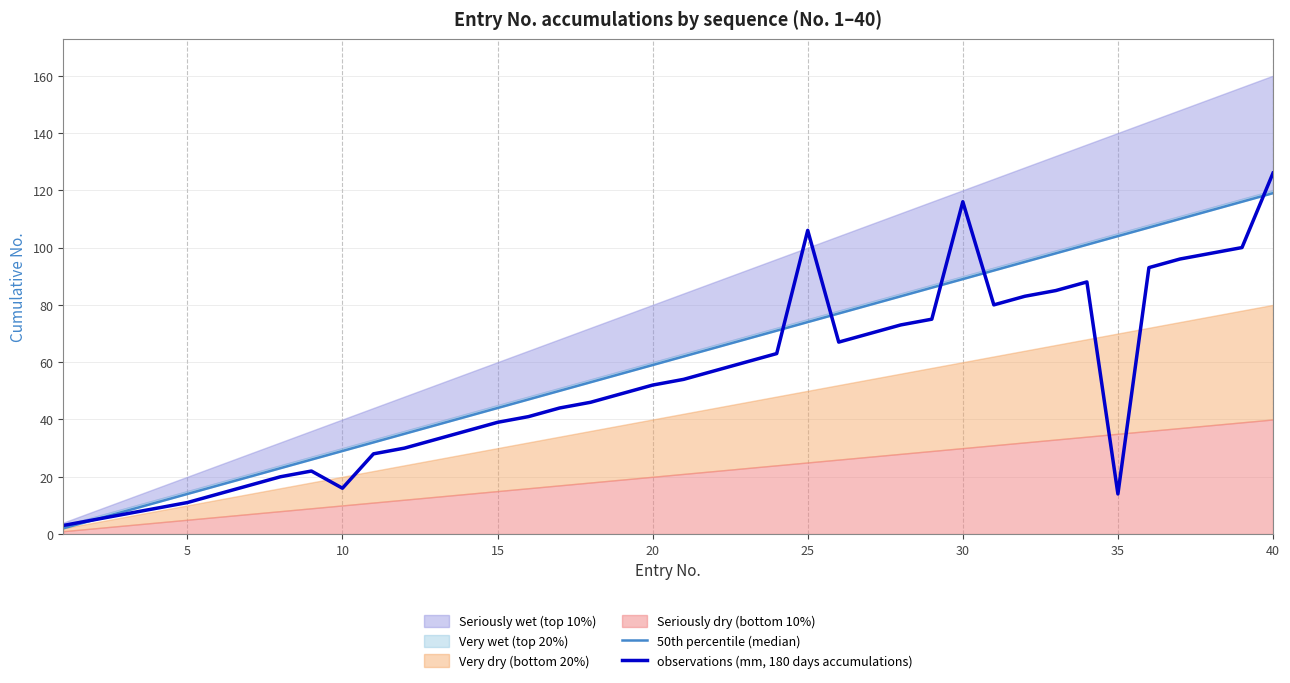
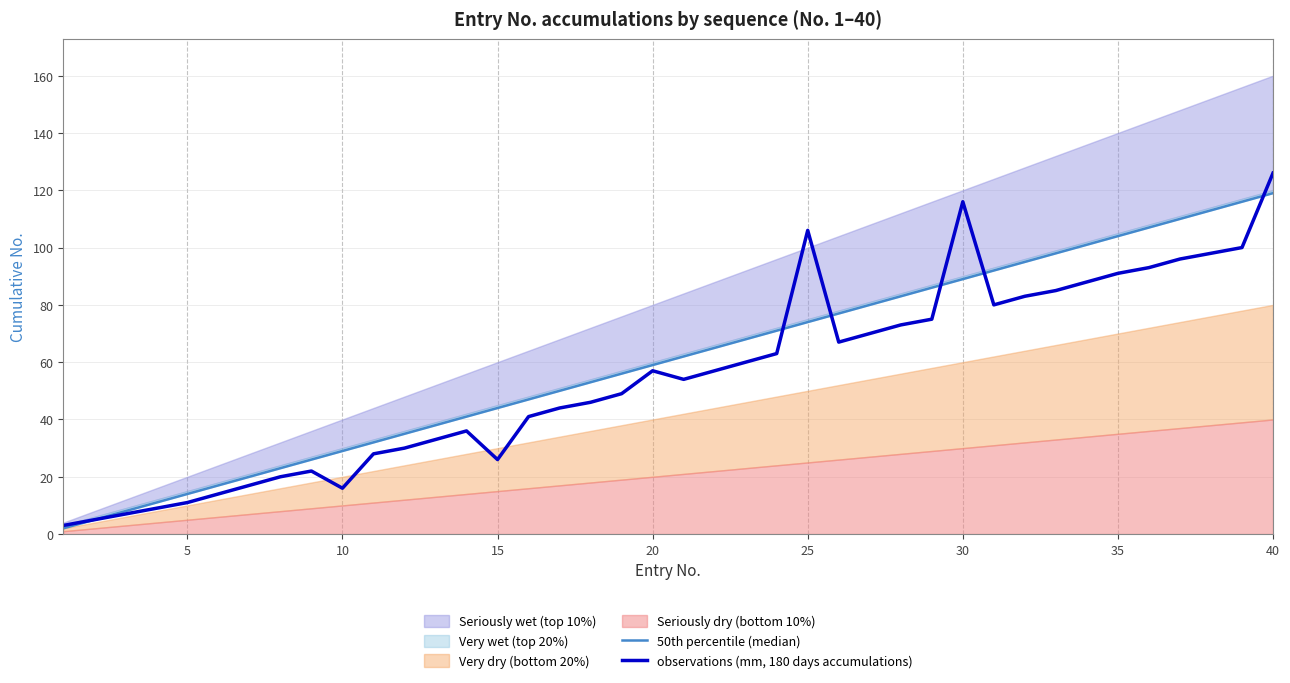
observations (mm, 180 days accumulations), 15: 39 -> 26
observations (mm, 180 days accumulations), 20: 52 -> 57
observations (mm, 180 days accumulations), 35: 14 -> 91
